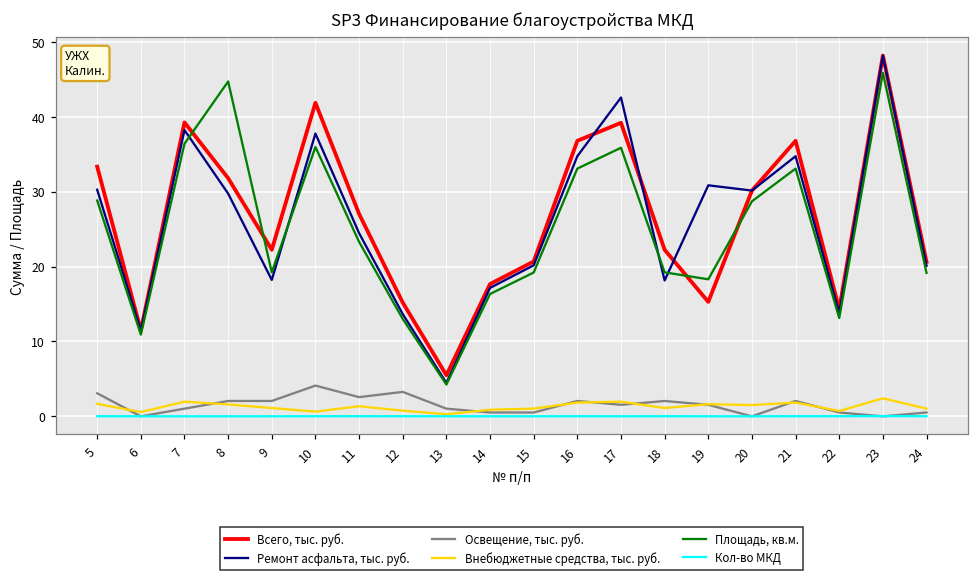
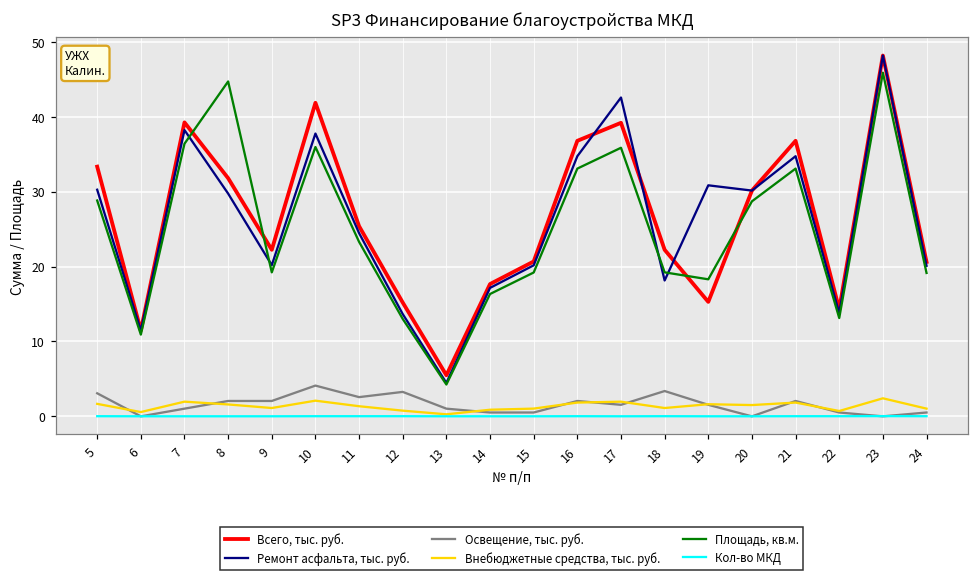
Ремонт асфальта, тыс. руб., 9: 18 -> 20
Внебюджетные средства, тыс. руб., 10: 1 -> 2
Всего, тыс. руб., 11: 27 -> 25
Освещение, тыс. руб., 18: 2 -> 3
